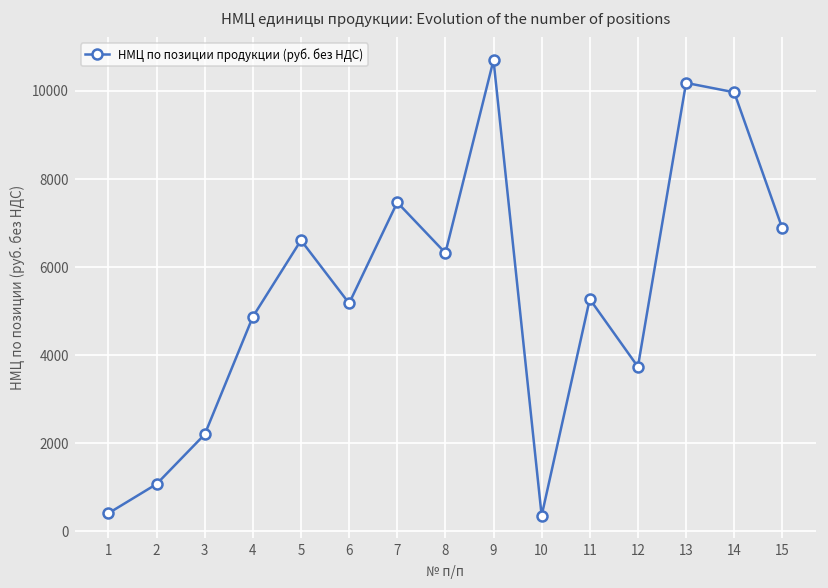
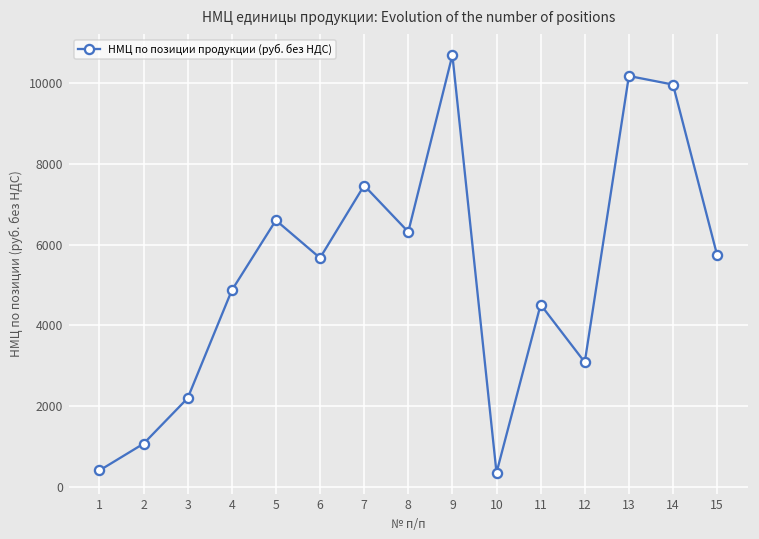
6: 5200 -> 5700
11: 5300 -> 4500
12: 3700 -> 3100
15: 6900 -> 5700
